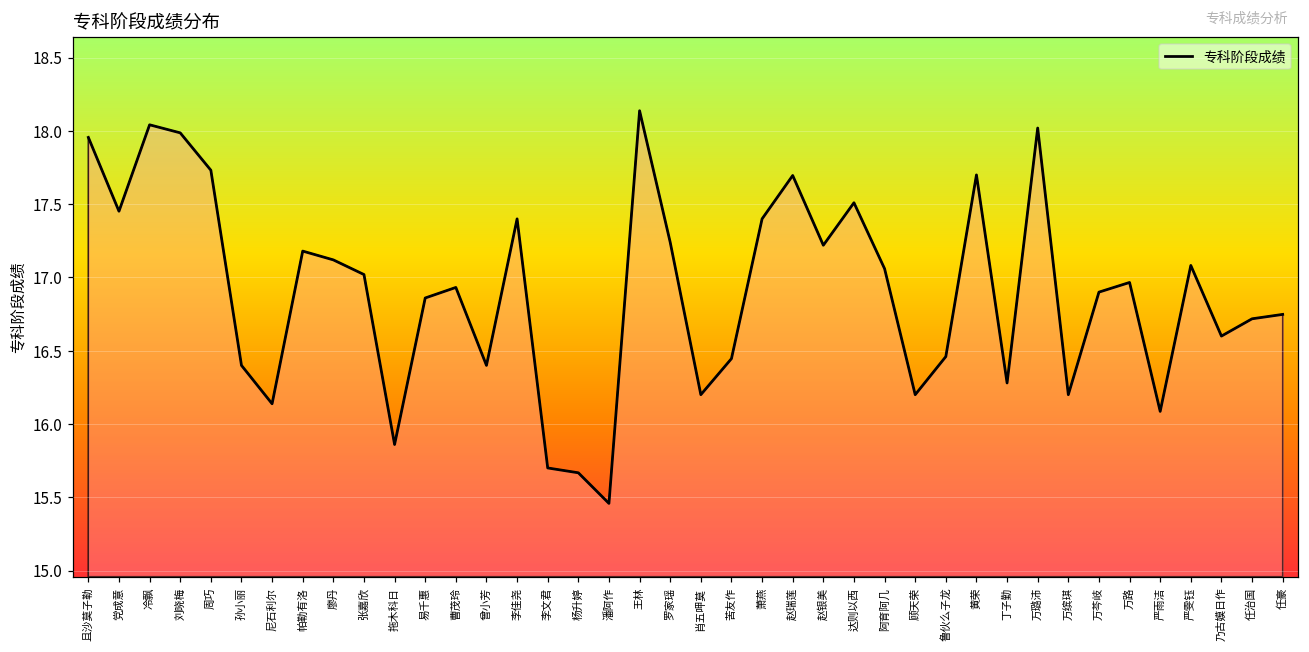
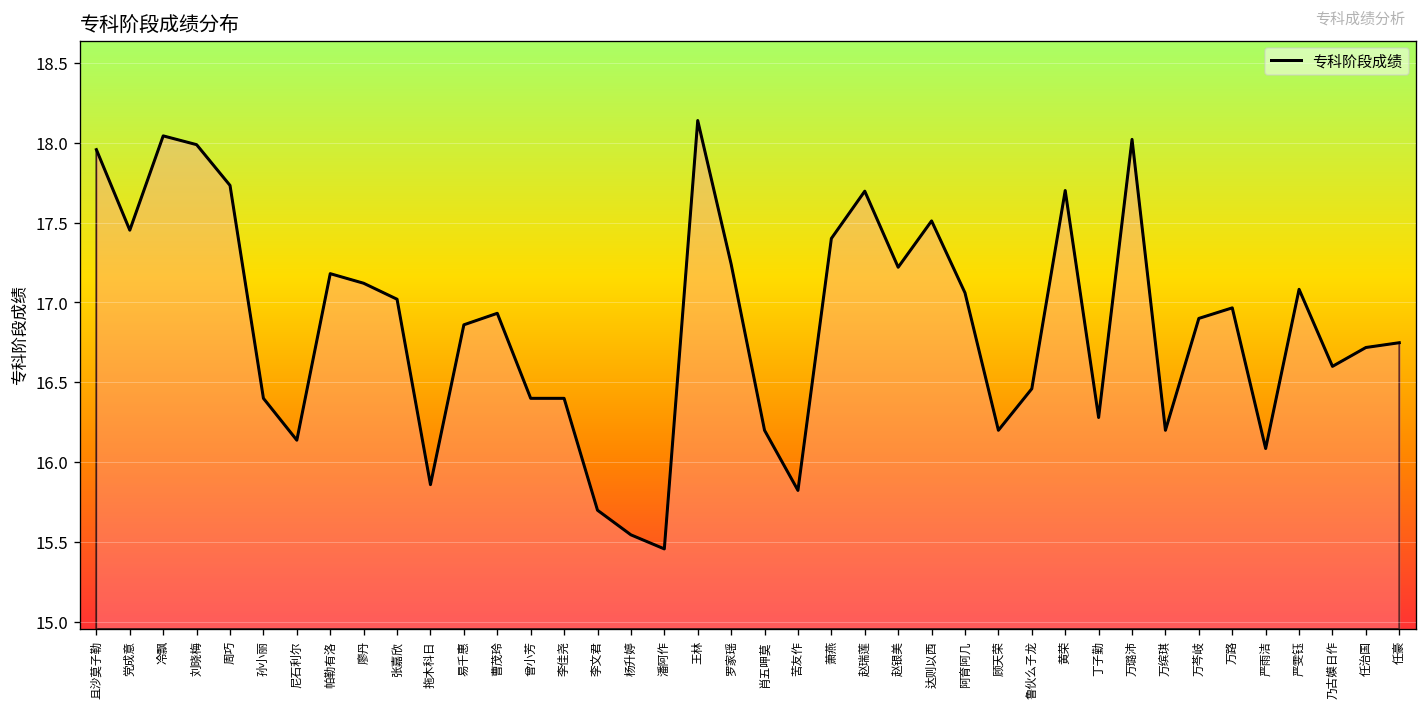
李佳尧: 17.4 -> 16.4
杨升婷: 15.67 -> 15.55
苦友作: 16.45 -> 15.82
